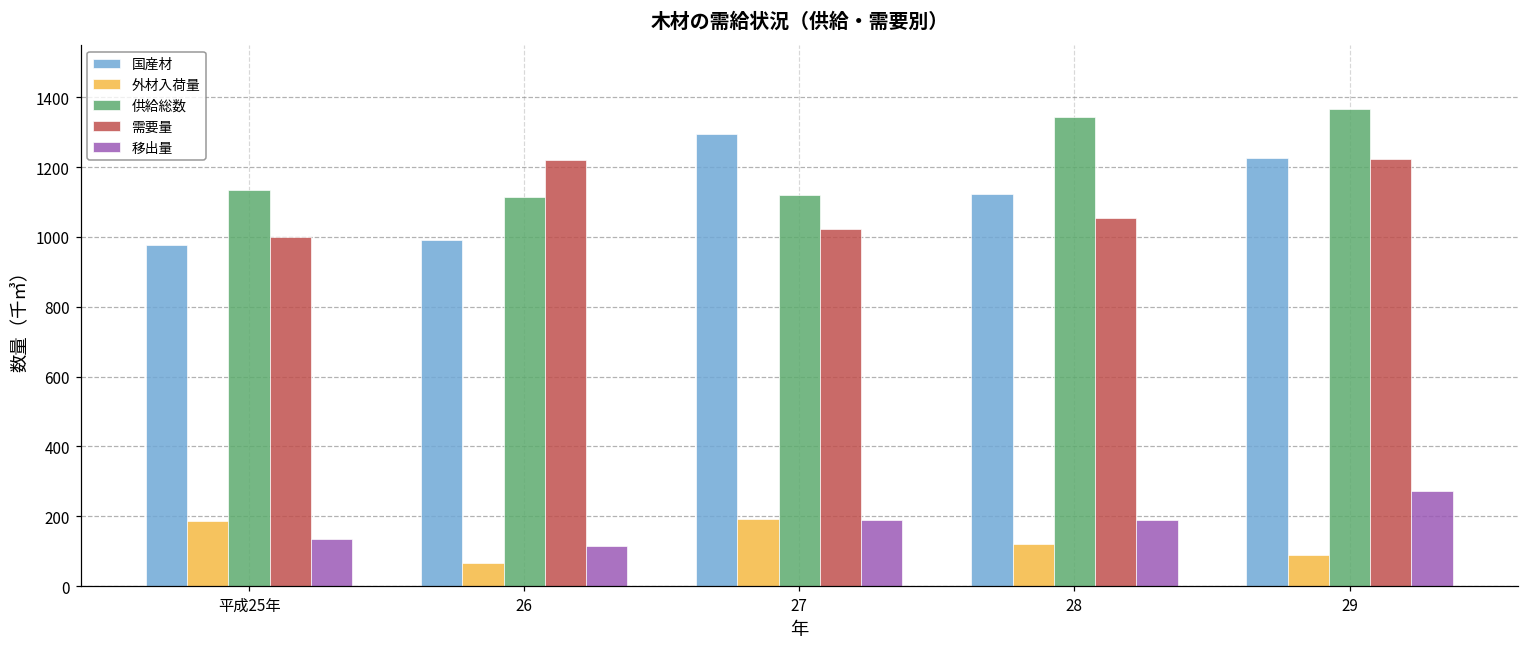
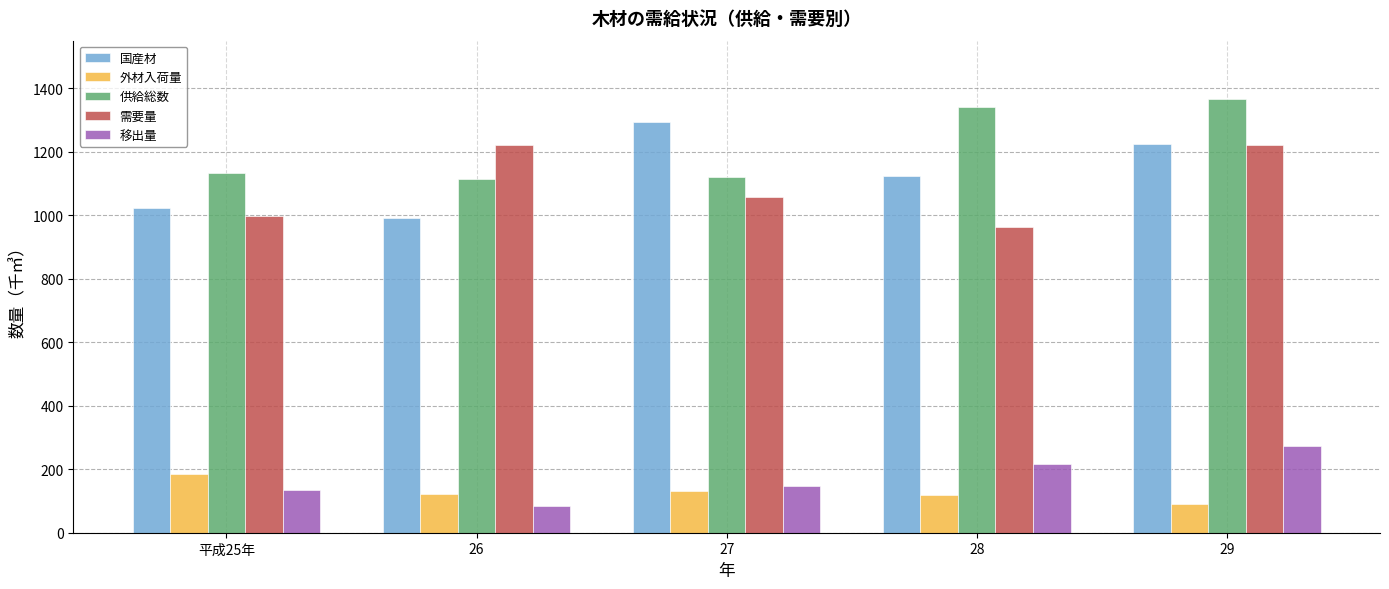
国産材, 平成25年: 980 -> 1020
外材入荷量, 26: 70 -> 120
移出量, 26: 110 -> 90
外材入荷量, 27: 190 -> 130
需要量, 27: 1020 -> 1060
移出量, 27: 190 -> 150
需要量, 28: 1050 -> 960
移出量, 28: 190 -> 220
